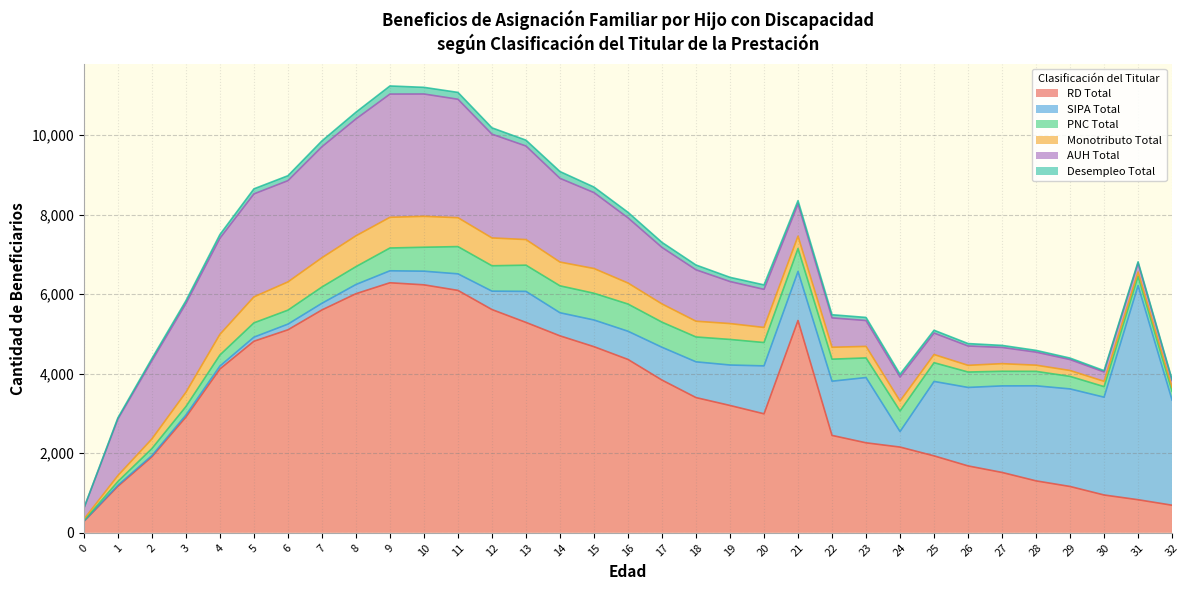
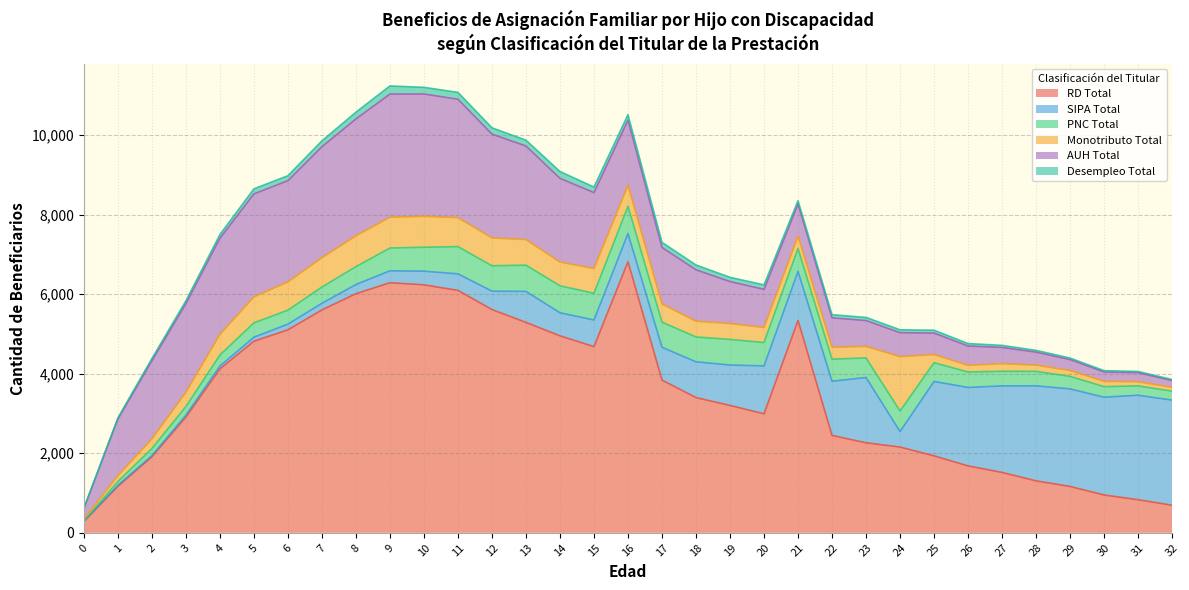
RD Total, 16: 4,400 -> 6,800
Monotributo Total, 24: 300 -> 1,400
SIPA Total, 31: 5,400 -> 2,600
